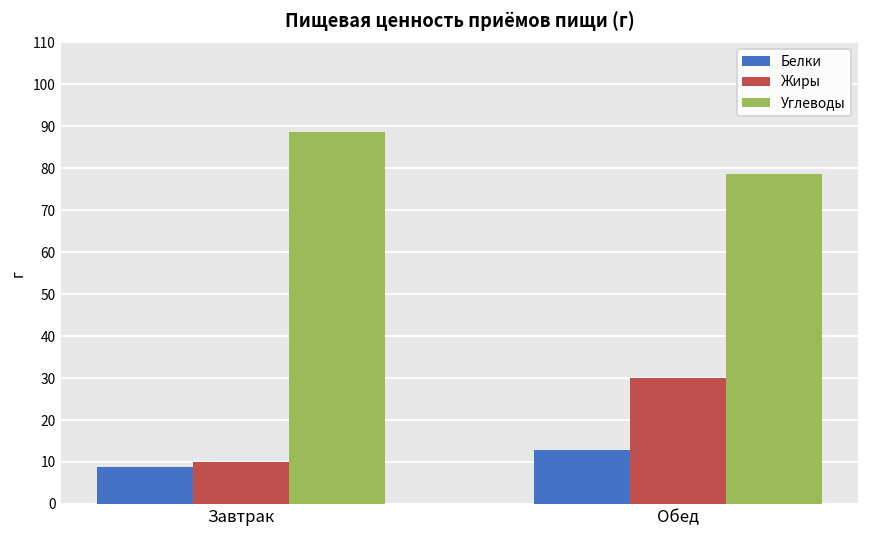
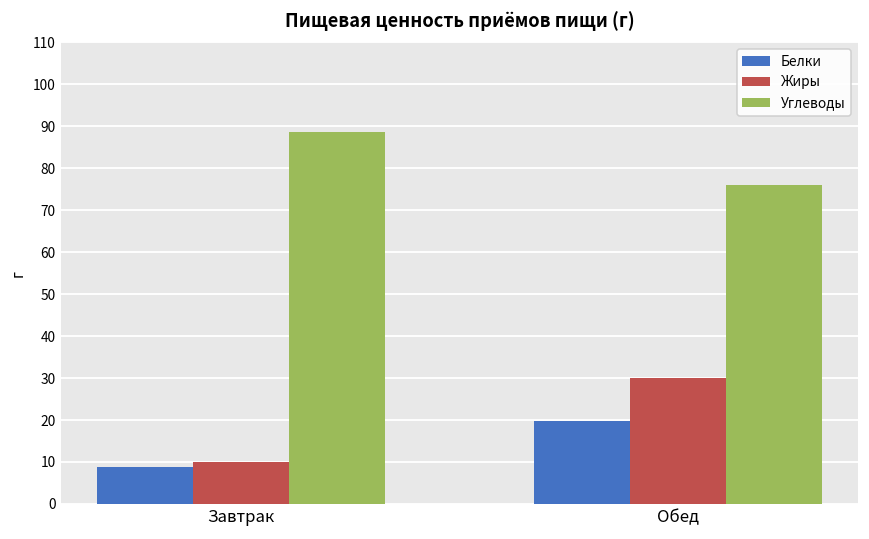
Белки, Обед: 13 -> 20
Углеводы, Обед: 79 -> 76
